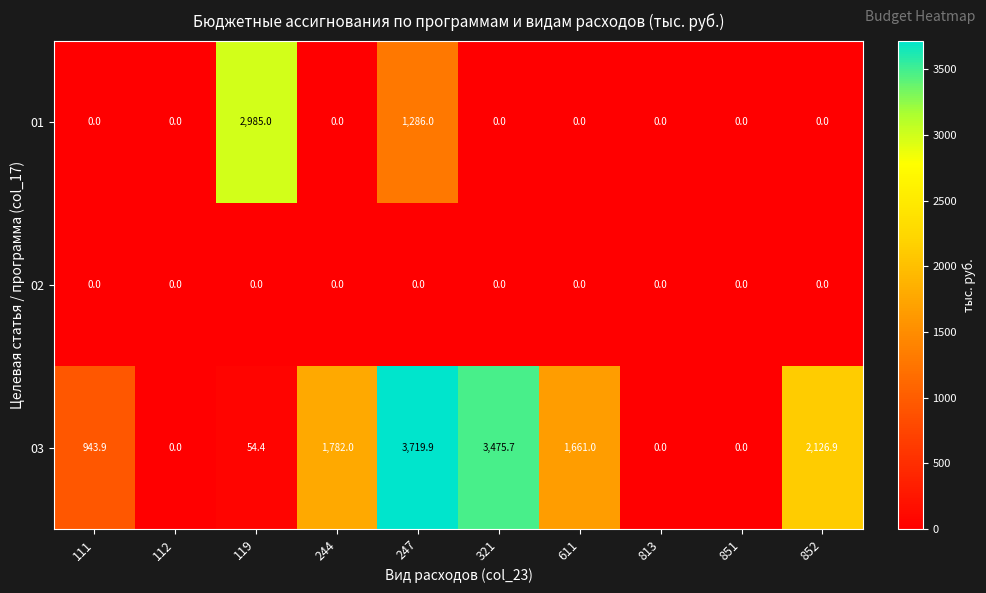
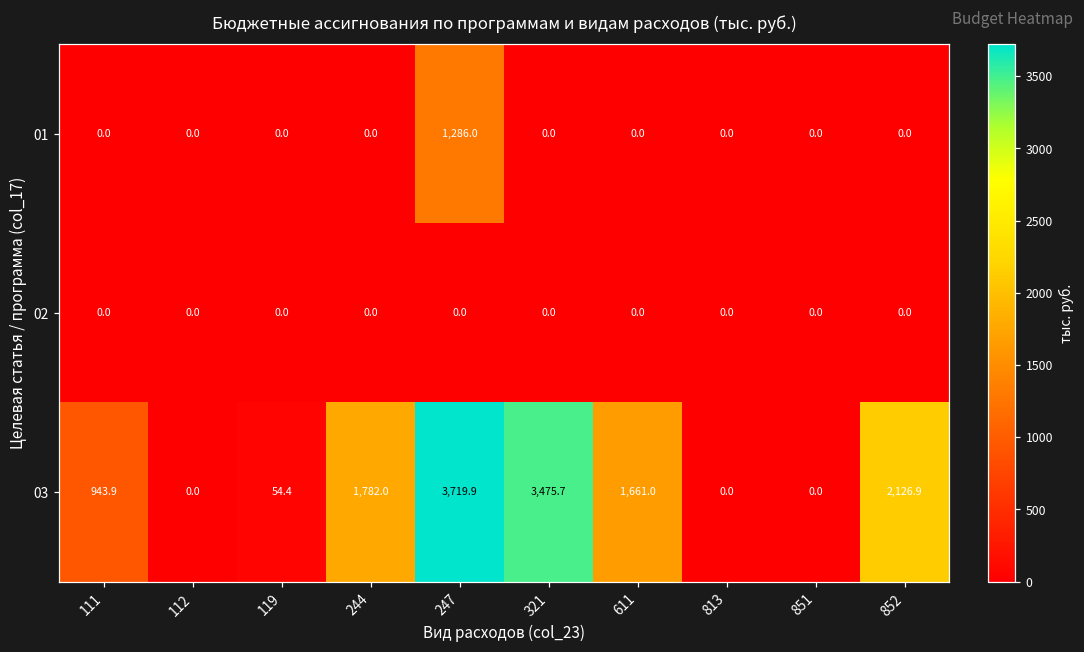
01, 119: 2,985.0 -> 0.0
